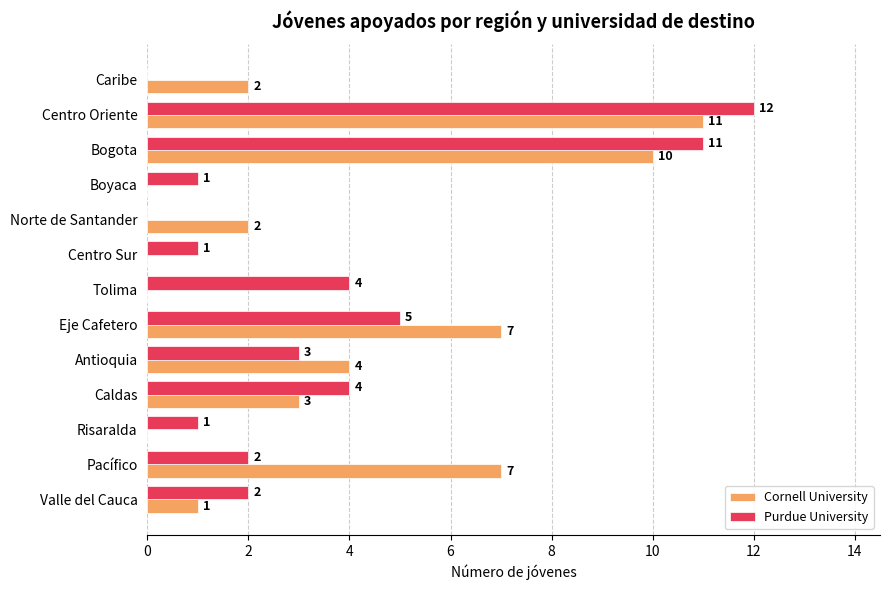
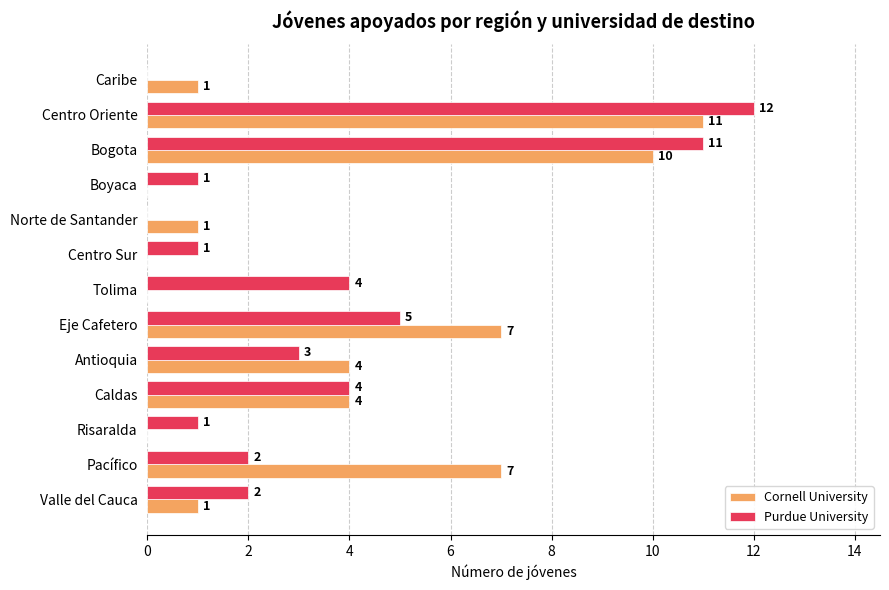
Cornell University, Caribe: 2 -> 1
Cornell University, Norte de Santander: 2 -> 1
Cornell University, Caldas: 3 -> 4
